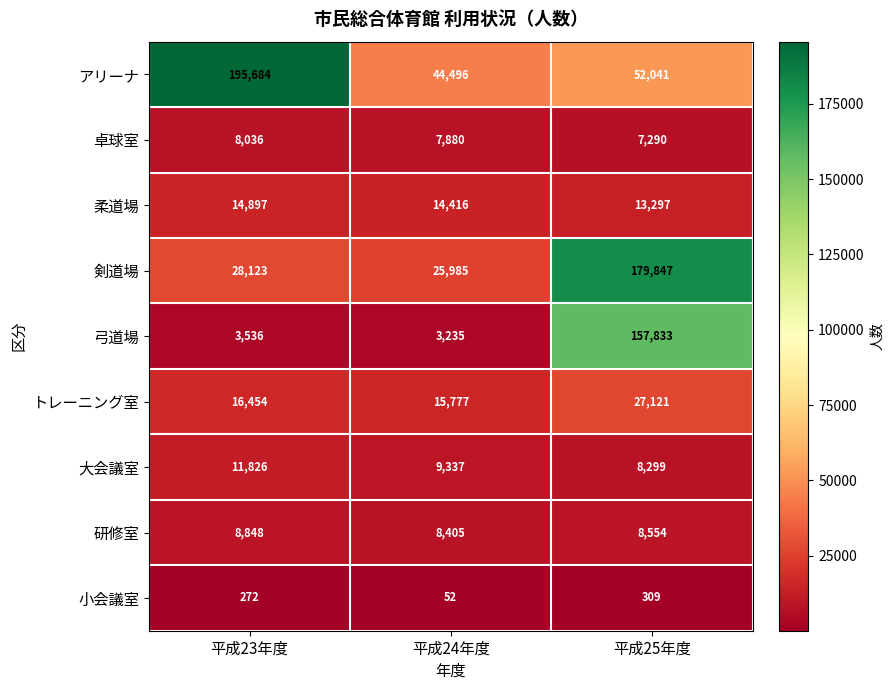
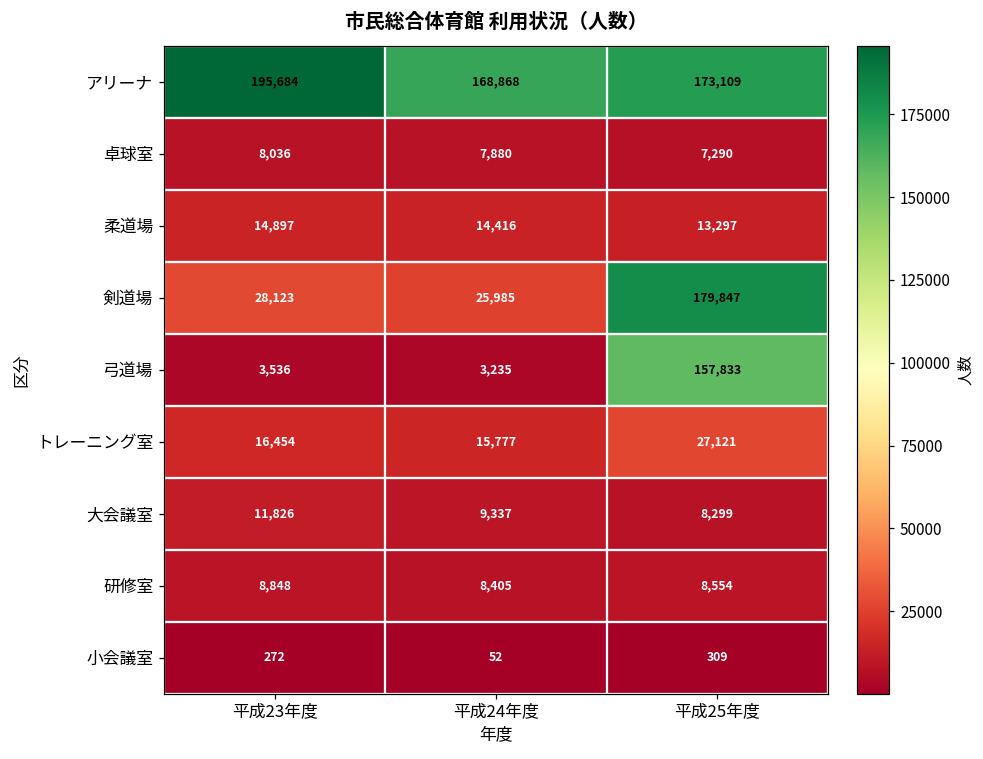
アリーナ, 平成24年度: 44,496 -> 168,868
アリーナ, 平成25年度: 52,041 -> 173,109
